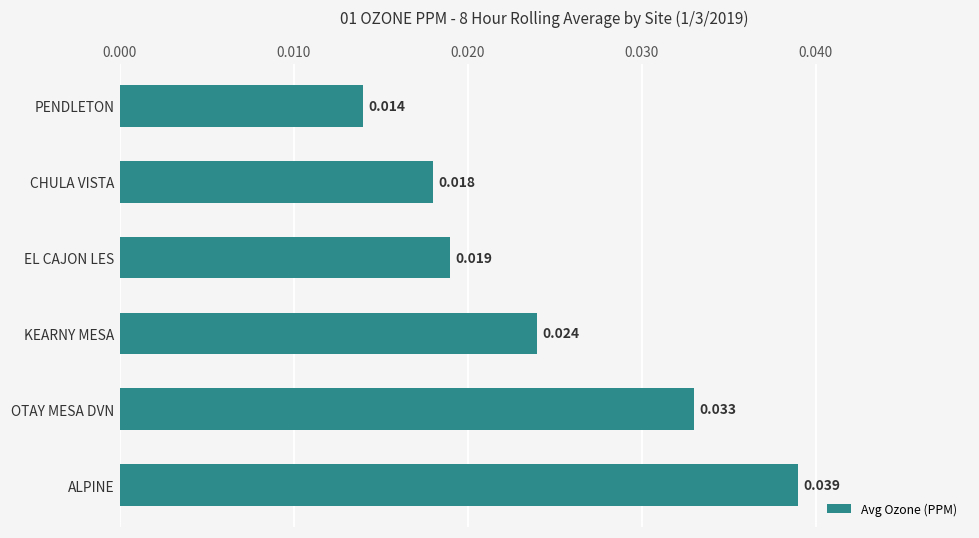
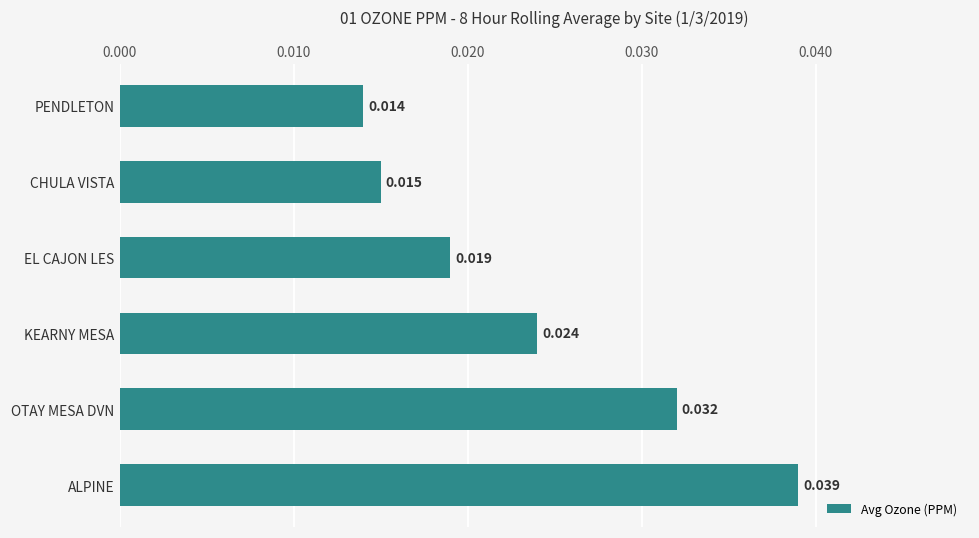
CHULA VISTA: 0.018 -> 0.015
OTAY MESA DVN: 0.033 -> 0.032
